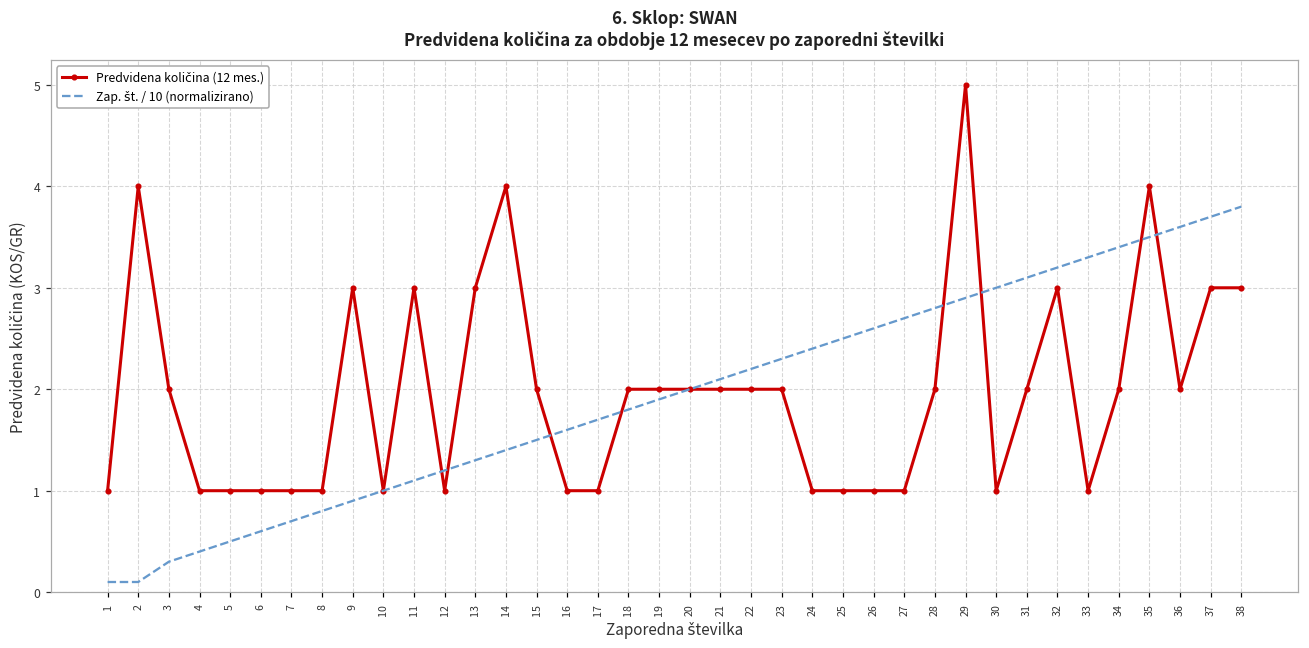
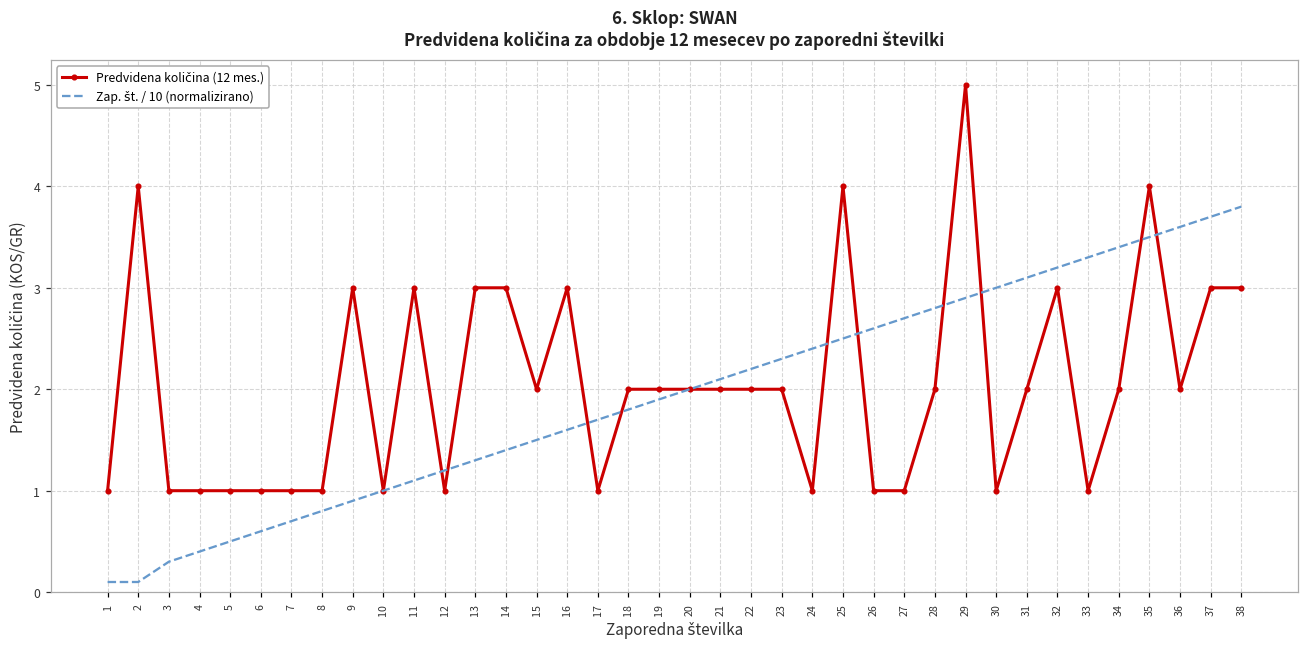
Predvidena količina (12 mes.), 3: 2 -> 1
Predvidena količina (12 mes.), 14: 4 -> 3
Predvidena količina (12 mes.), 16: 1 -> 3
Predvidena količina (12 mes.), 25: 1 -> 4
